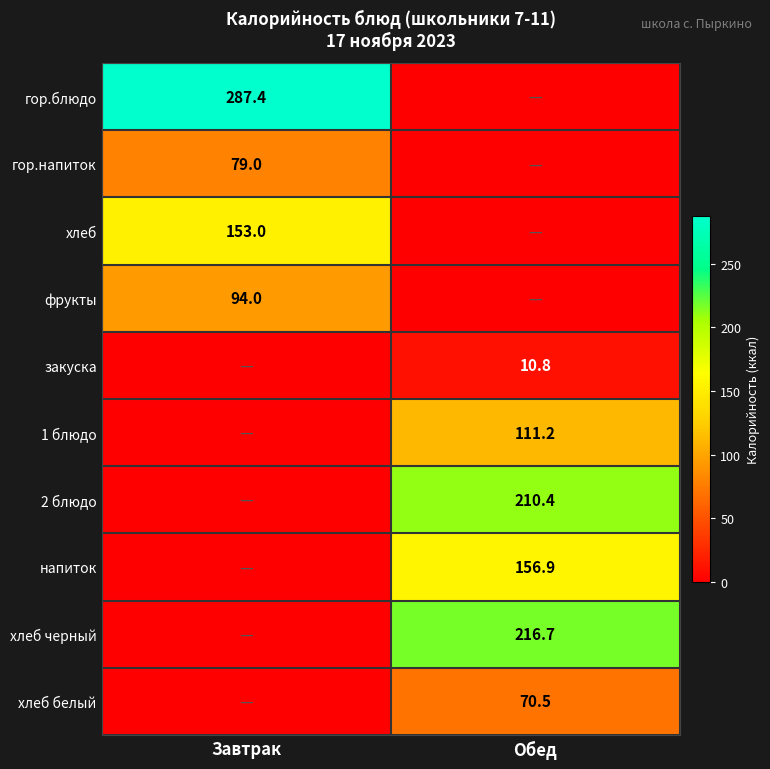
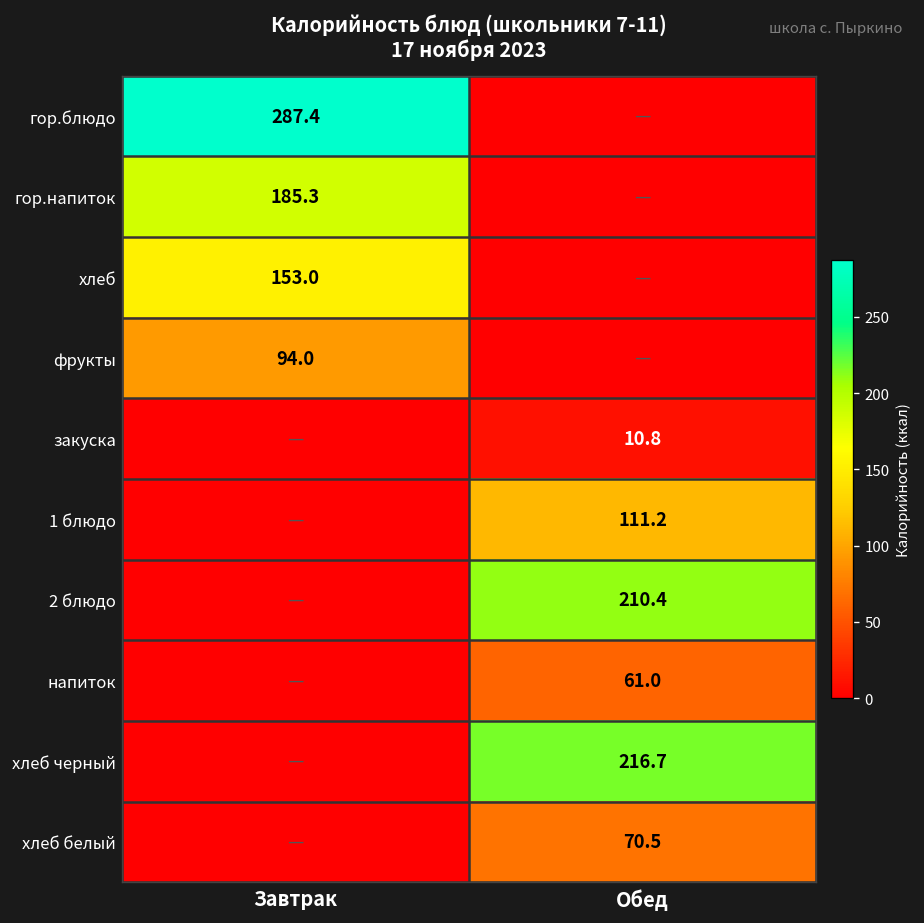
гор.напиток, Завтрак: 79.0 -> 185.3
напиток, Обед: 156.9 -> 61.0
